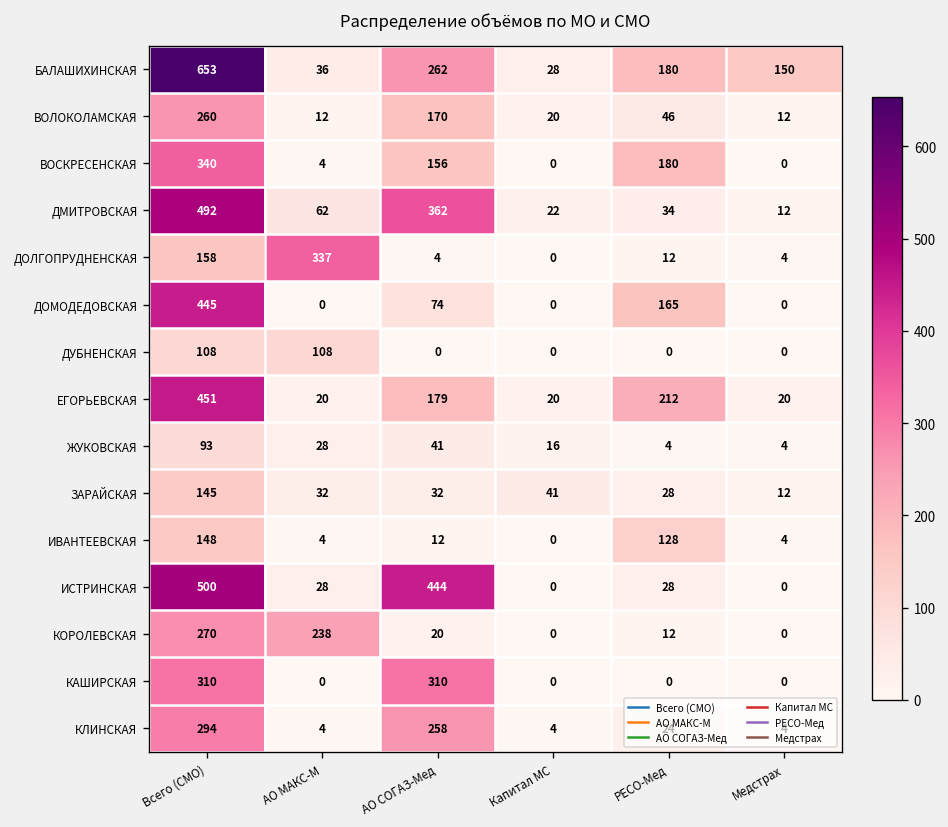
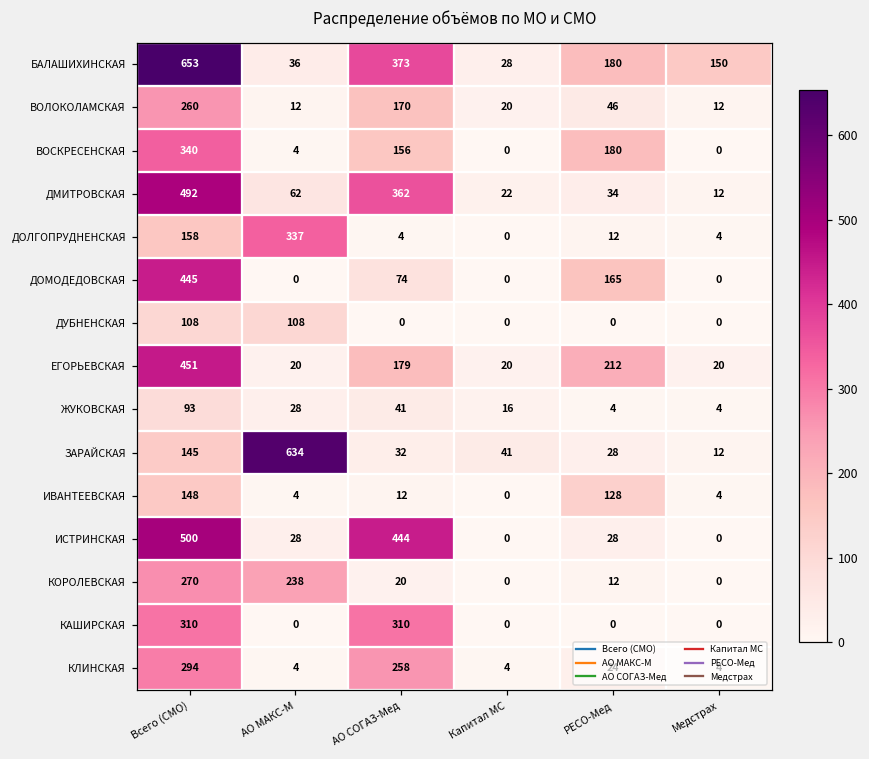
БАЛАШИХИНСКАЯ, АО СОГАЗ-Мед: 262 -> 373
ЗАРАЙСКАЯ, АО МАКС-М: 32 -> 634
